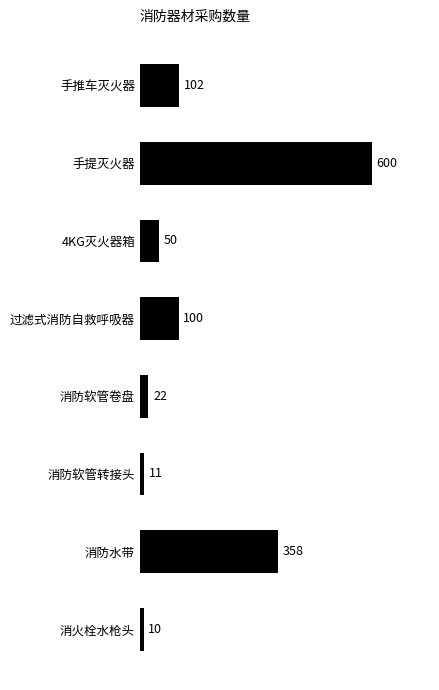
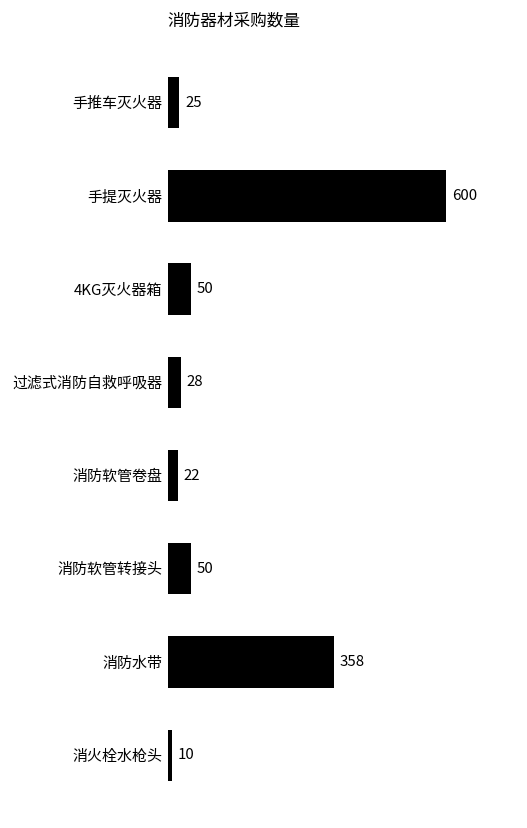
手推车灭火器: 102 -> 25
过滤式消防自救呼吸器: 100 -> 28
消防软管转接头: 11 -> 50
